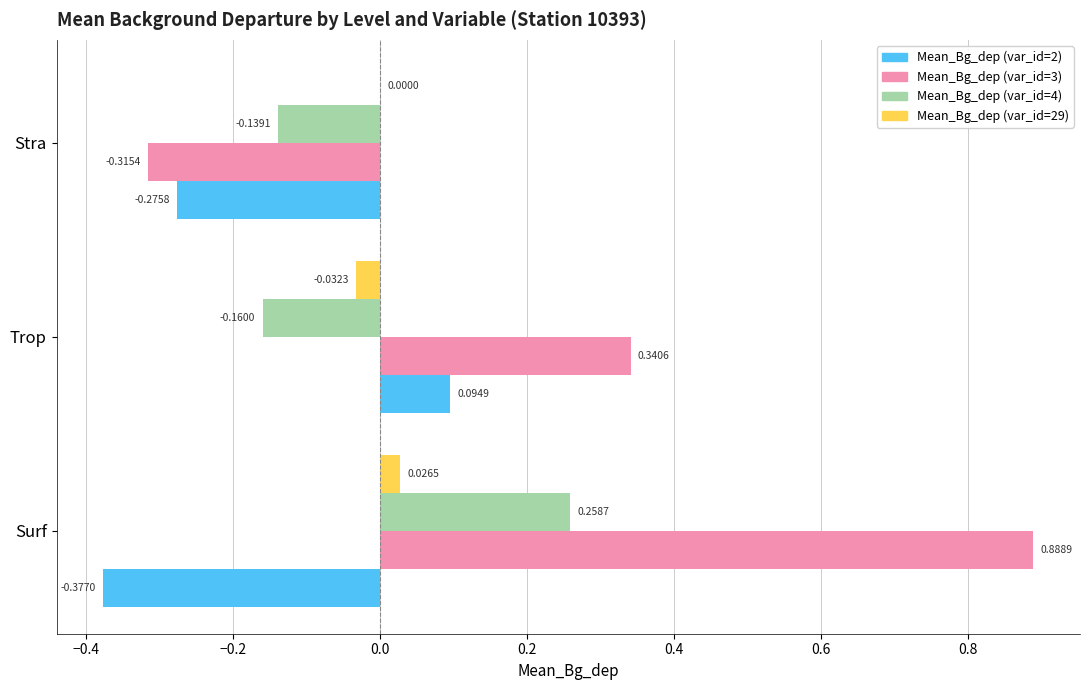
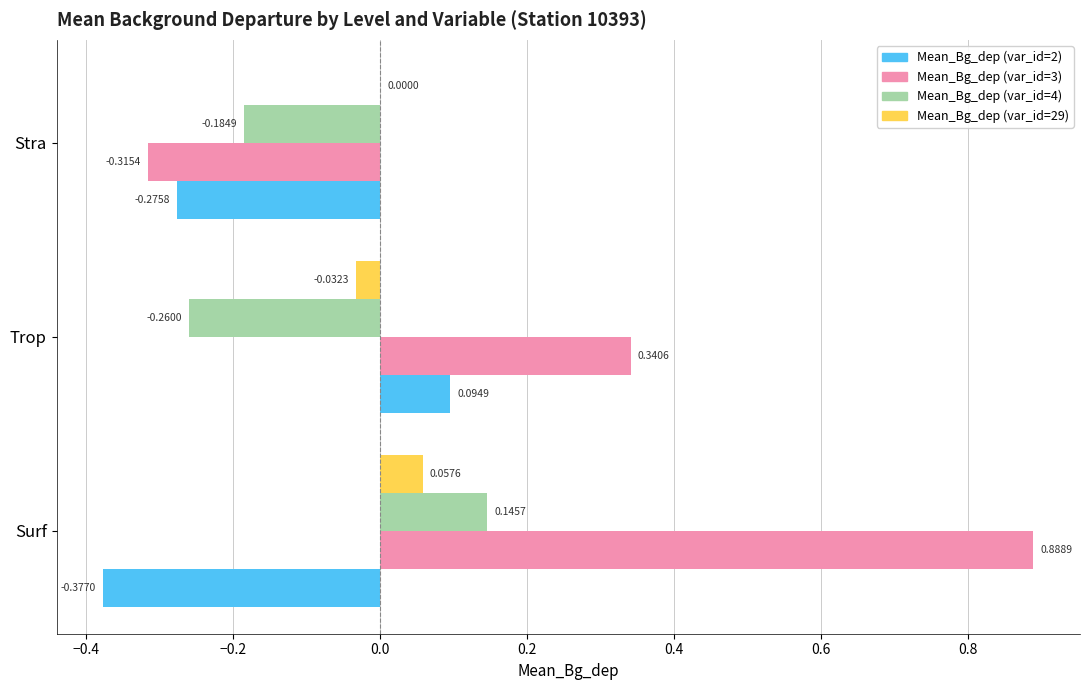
Mean_Bg_dep (var_id=4), Stra: -0.1391 -> -0.1849
Mean_Bg_dep (var_id=4), Trop: -0.1600 -> -0.2600
Mean_Bg_dep (var_id=29), Surf: 0.0265 -> 0.0576
Mean_Bg_dep (var_id=4), Surf: 0.2587 -> 0.1457
